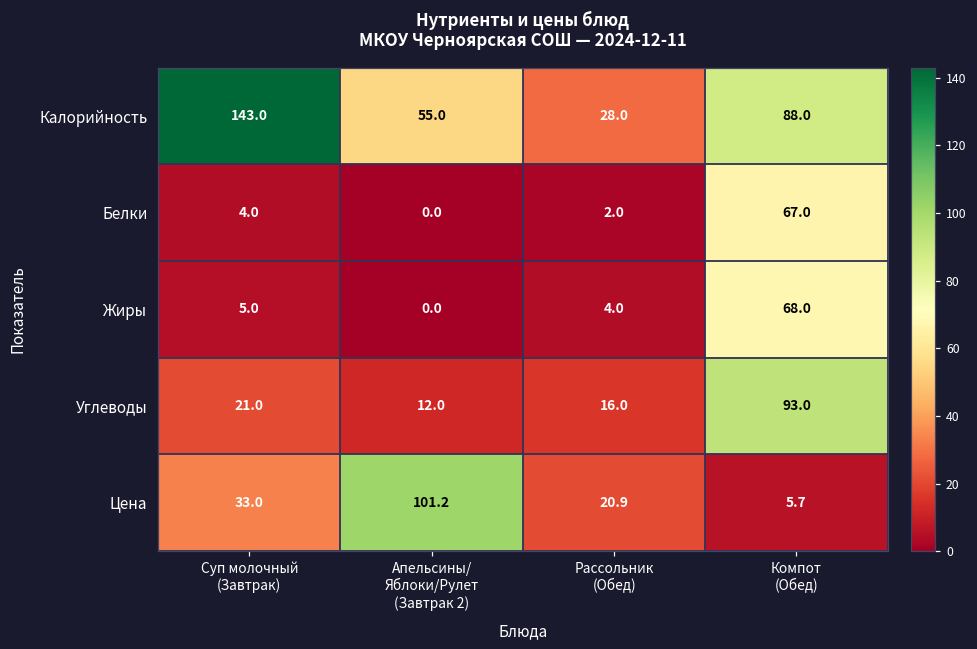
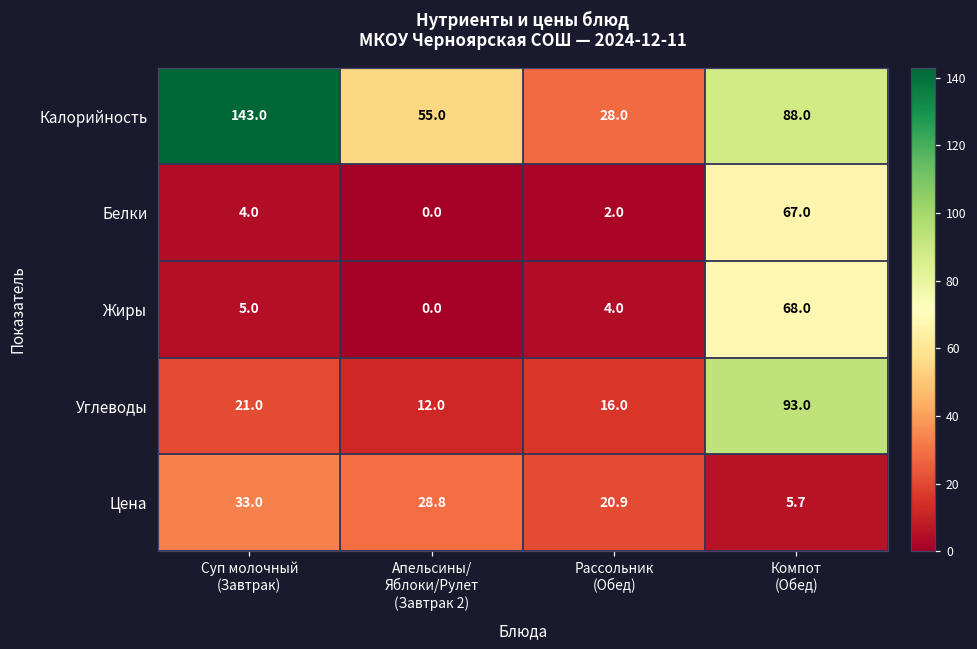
Цена, Апельсины/ Яблоки/Рулет (Завтрак 2): 101.2 -> 28.8
